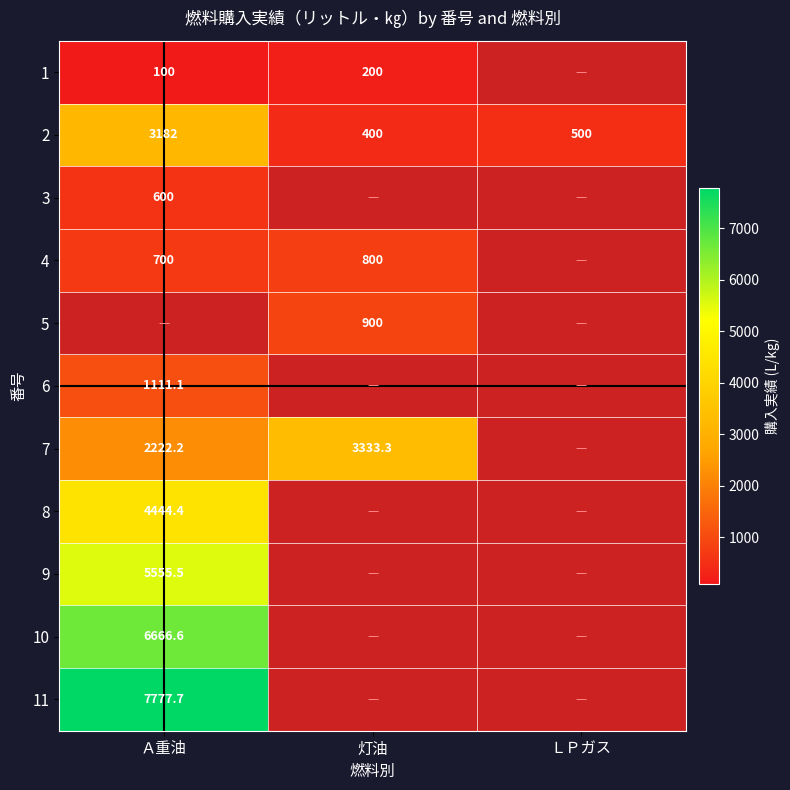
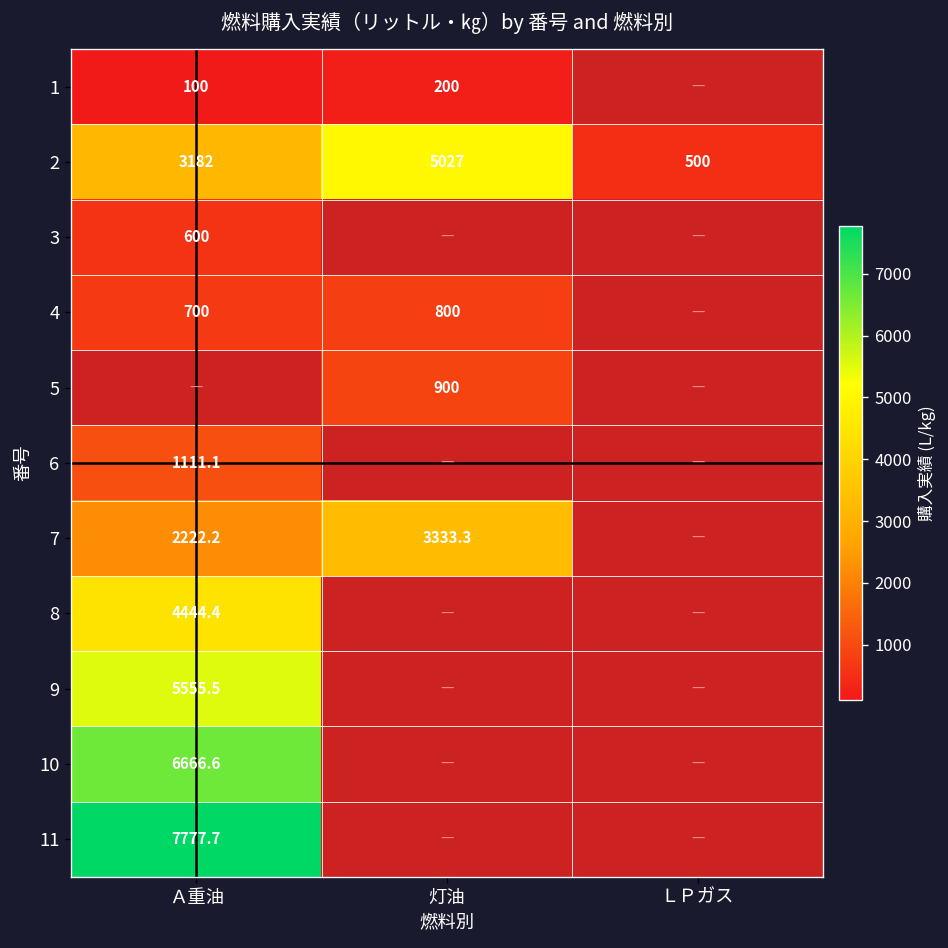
2, 灯油: 400 -> 5027
